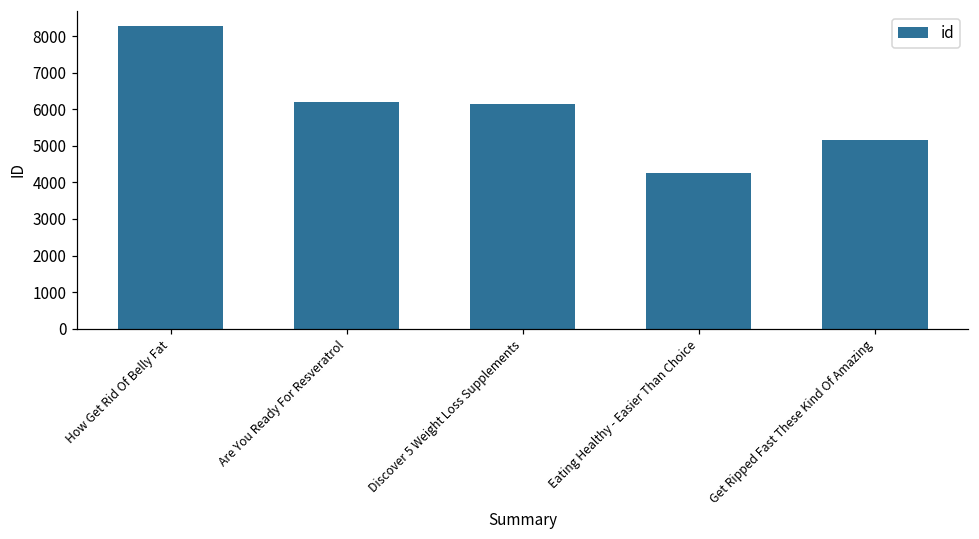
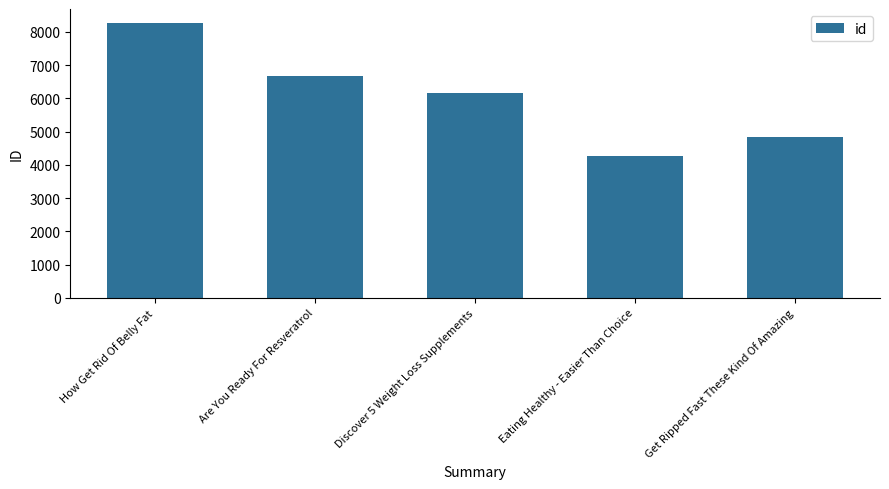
Are You Ready For Resveratrol: 6200 -> 6700
Get Ripped Fast These Kind Of Amazing: 5200 -> 4800
